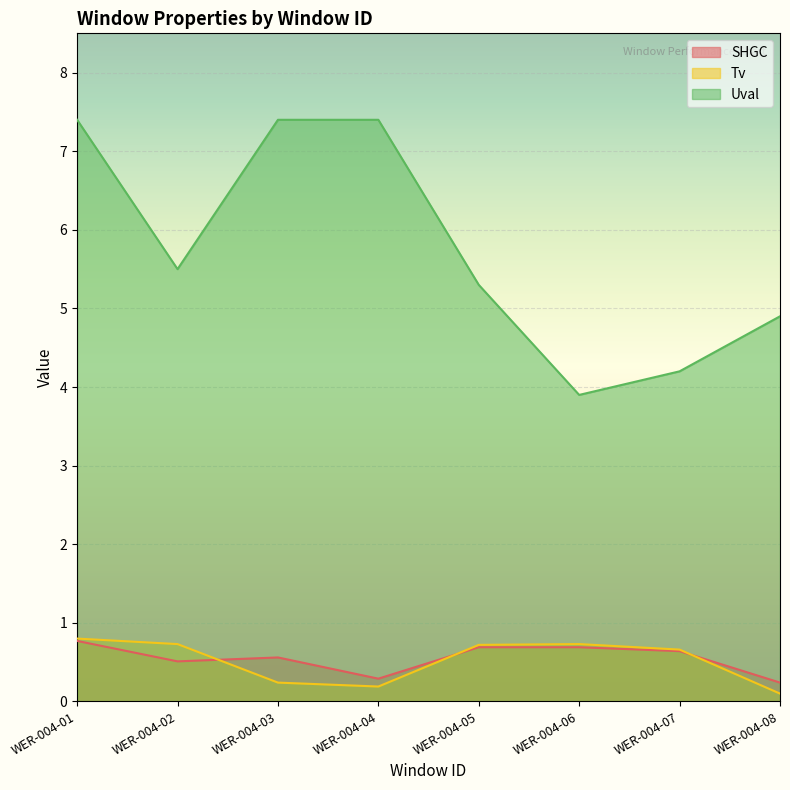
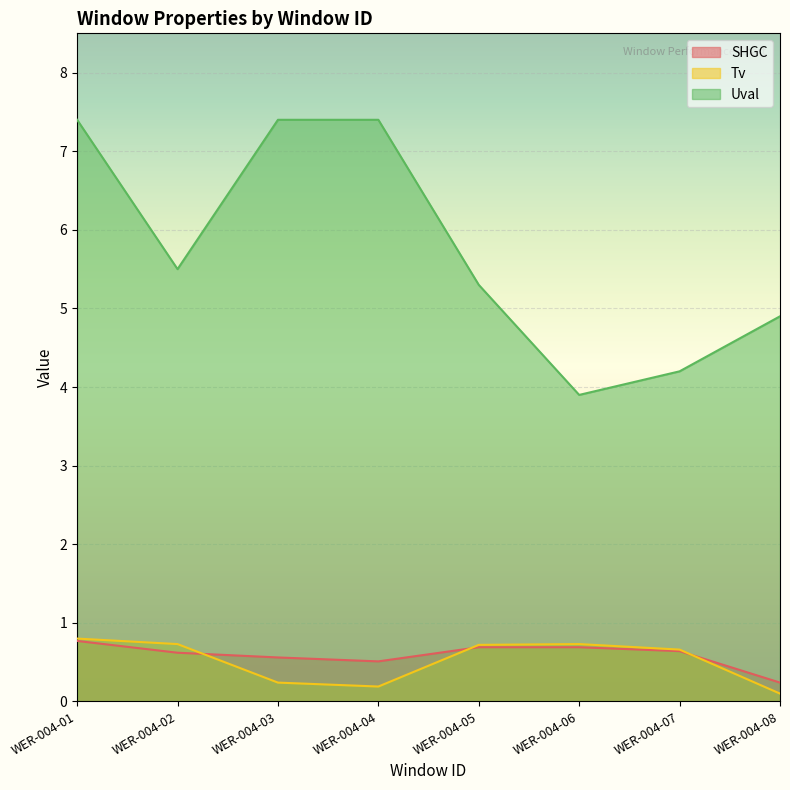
SHGC, WER-004-02: 0.5 -> 0.6
SHGC, WER-004-04: 0.3 -> 0.5
